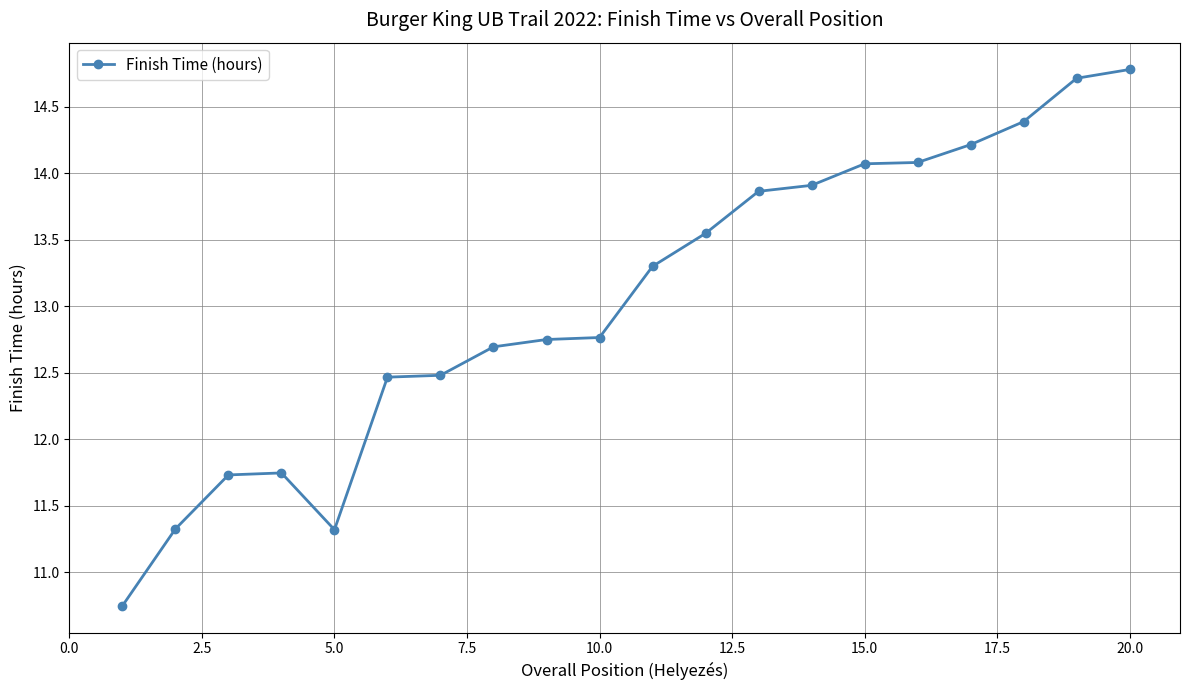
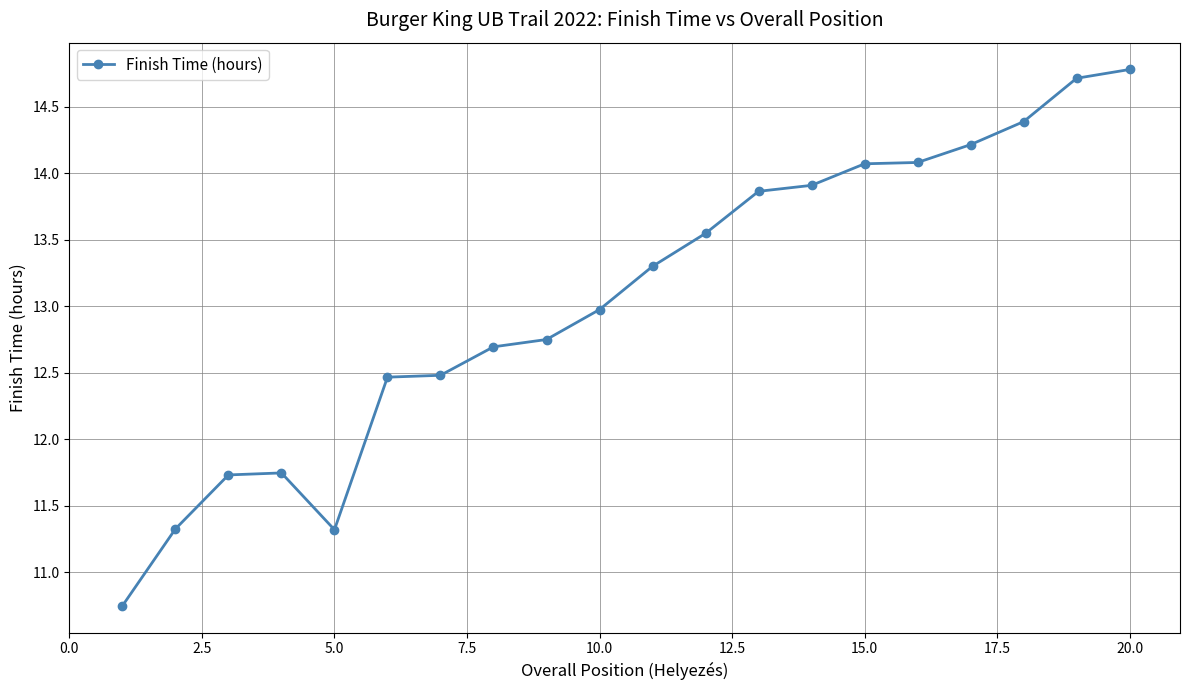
10.0: 12.77 -> 12.98
